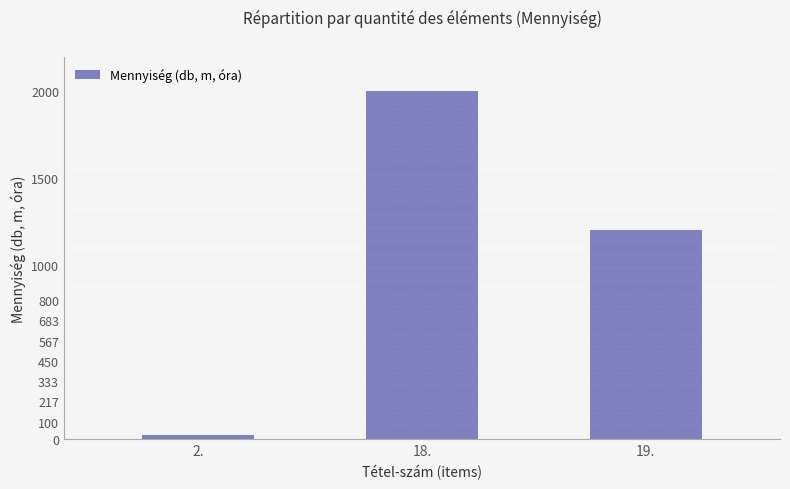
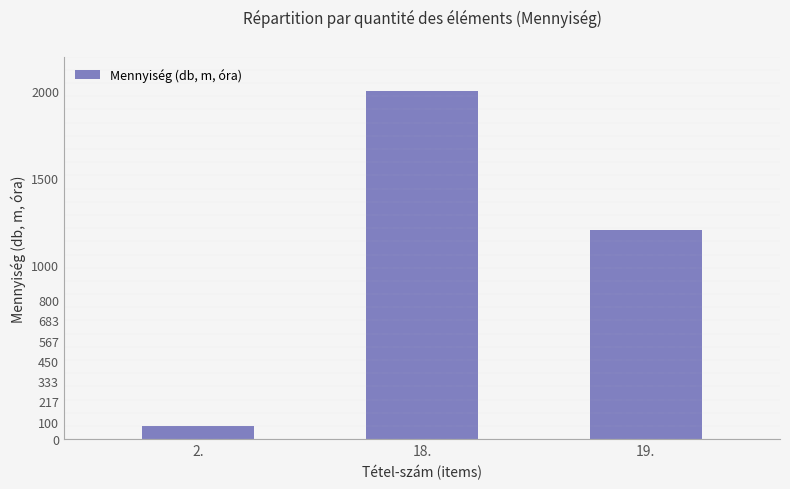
2.: 20 -> 80
